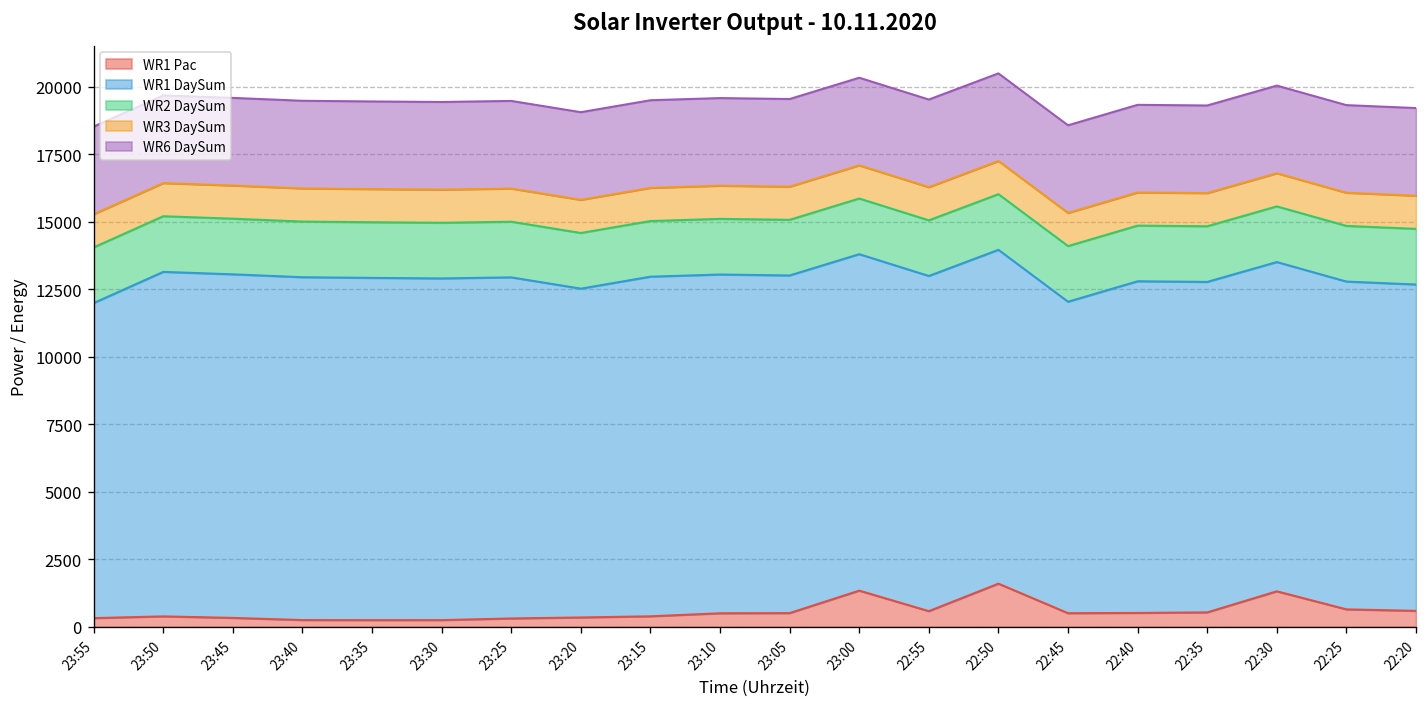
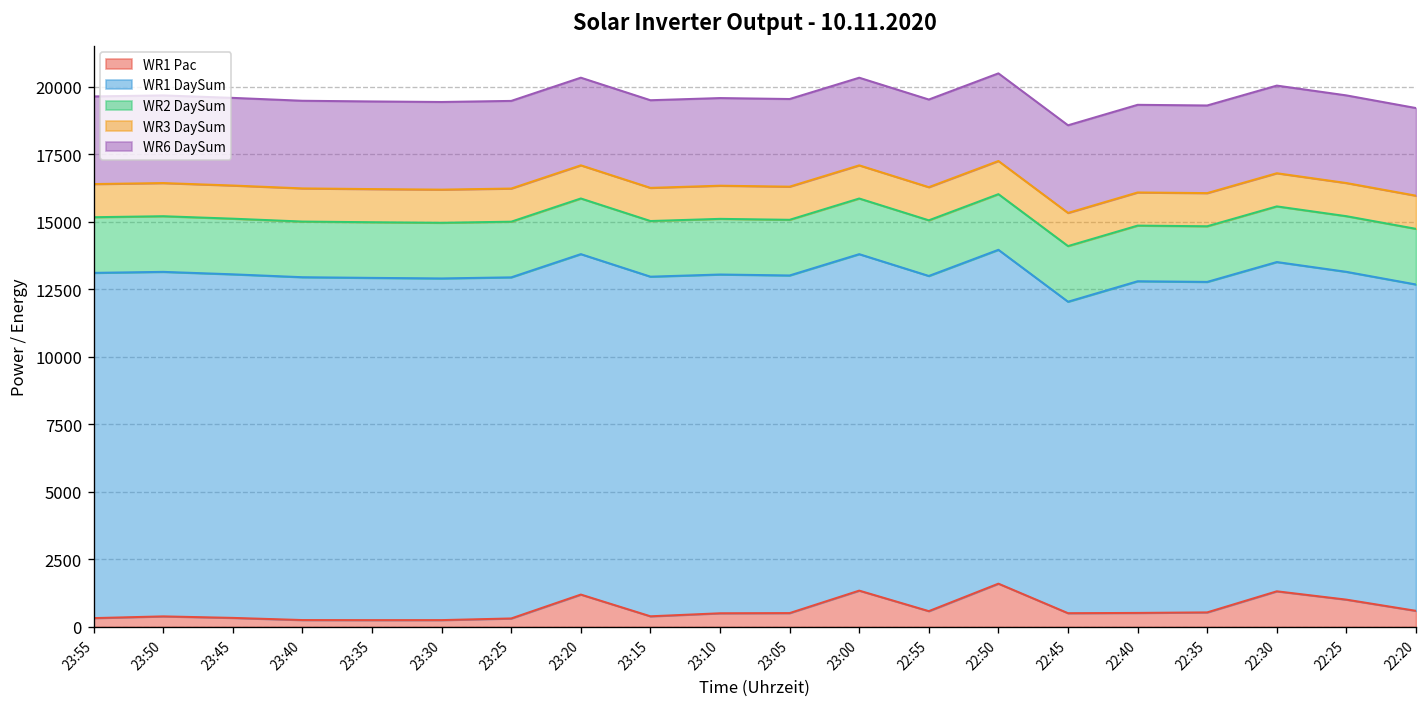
WR1 DaySum, 23:55: 11700 -> 12800
WR1 Pac, 23:20: 400 -> 1200
WR1 DaySum, 23:20: 12200 -> 12600
WR1 Pac, 22:25: 700 -> 1000
